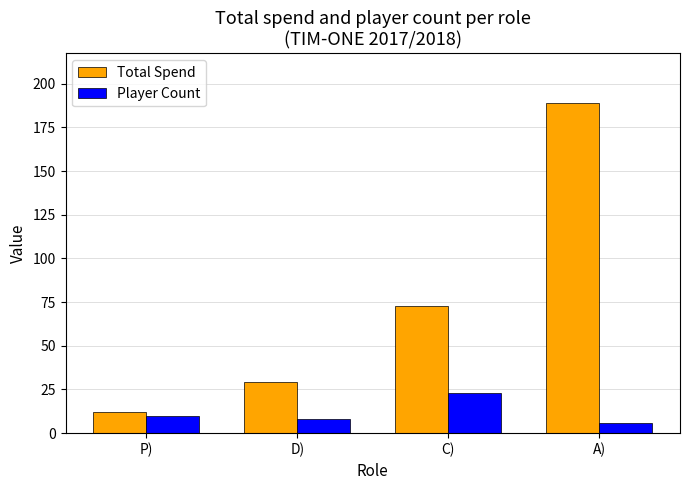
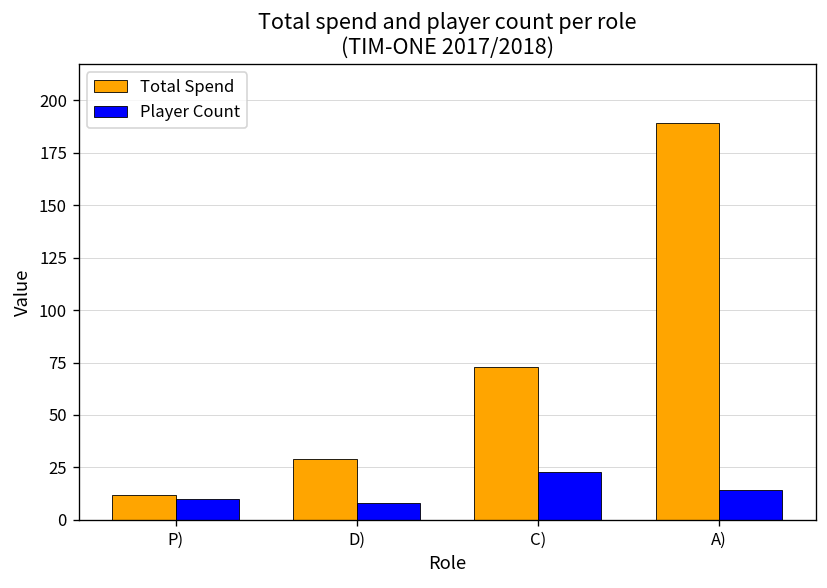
Player Count, A): 6 -> 14
